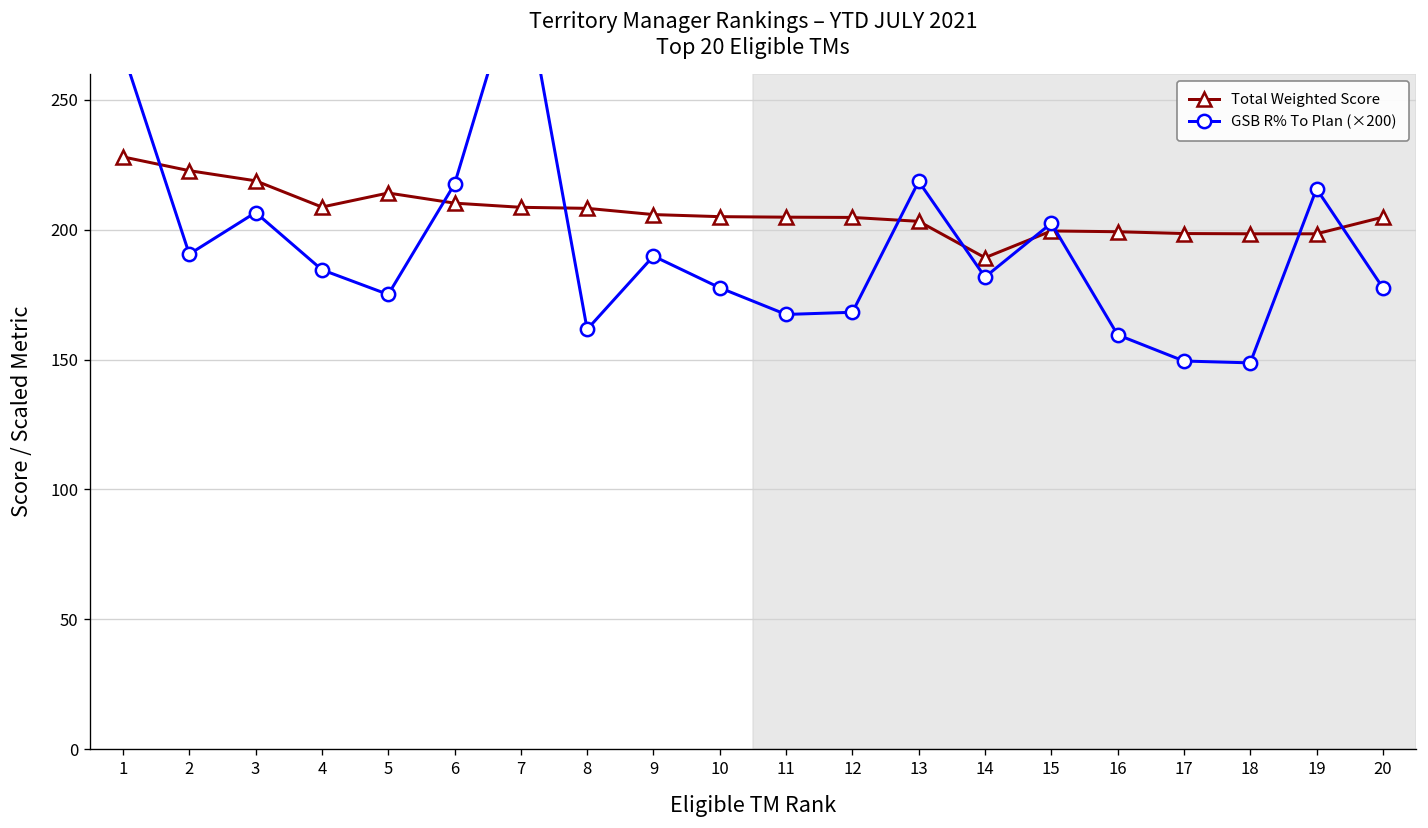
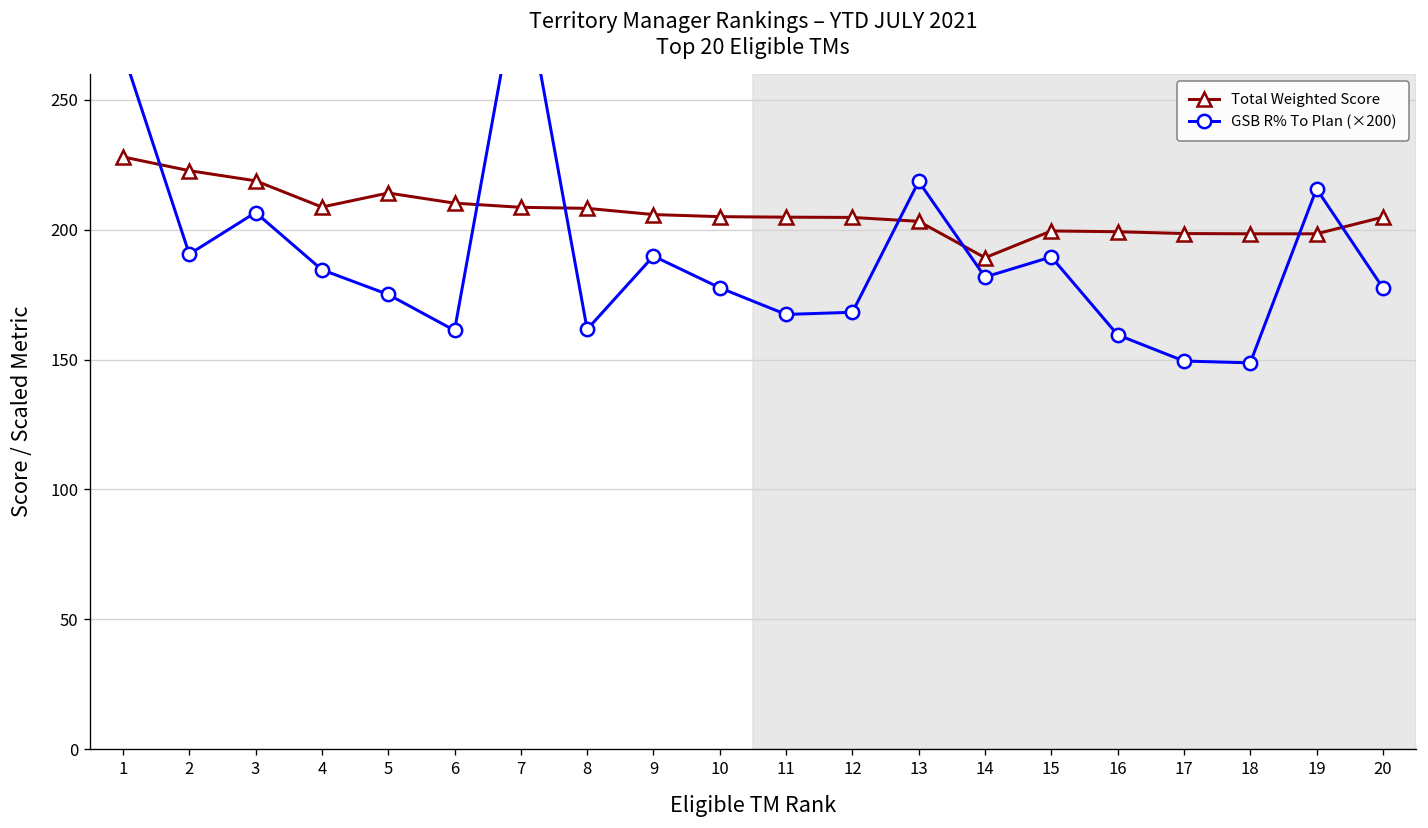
GSB R% To Plan (×200), 6: 218 -> 161
GSB R% To Plan (×200), 15: 202 -> 190
